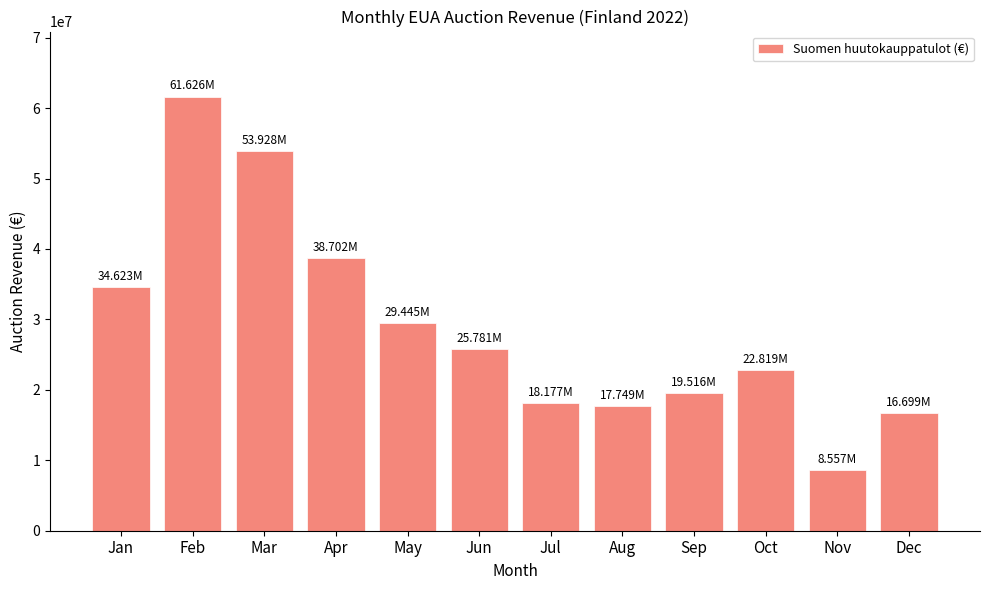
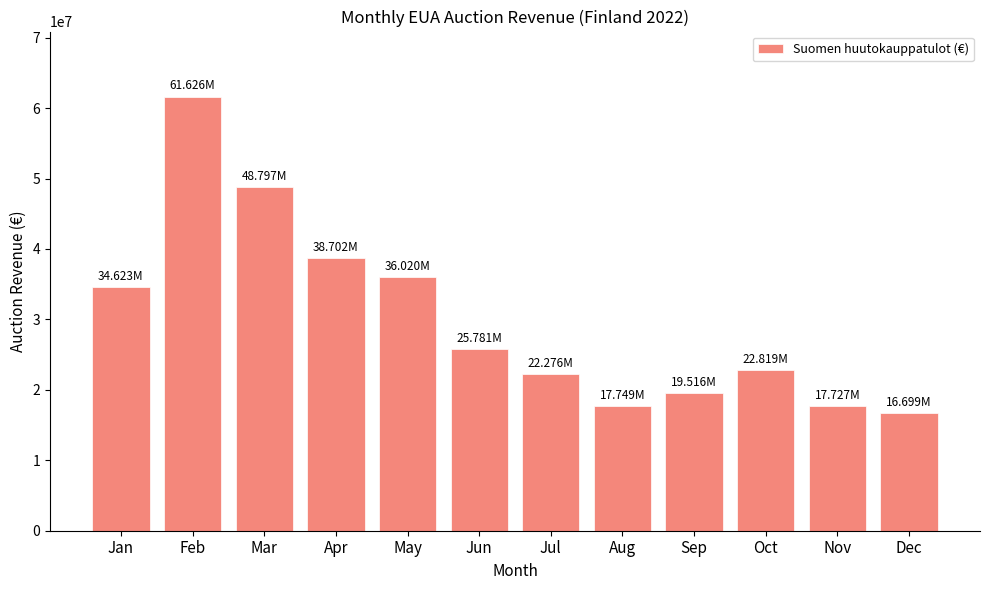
Mar: 53.928M -> 48.797M
May: 29.445M -> 36.020M
Jul: 18.177M -> 22.276M
Nov: 8.557M -> 17.727M
